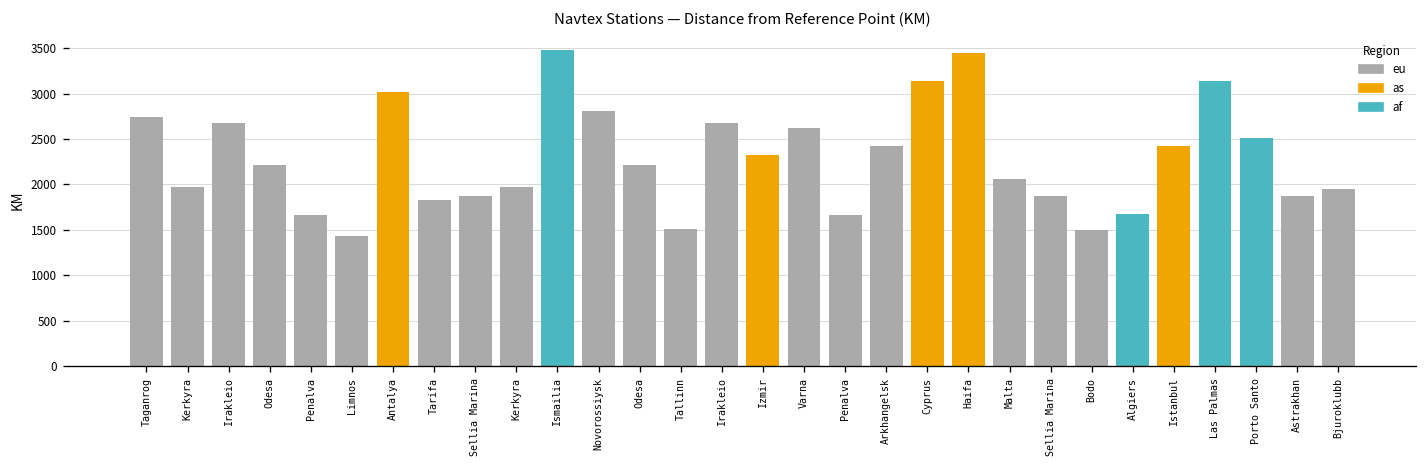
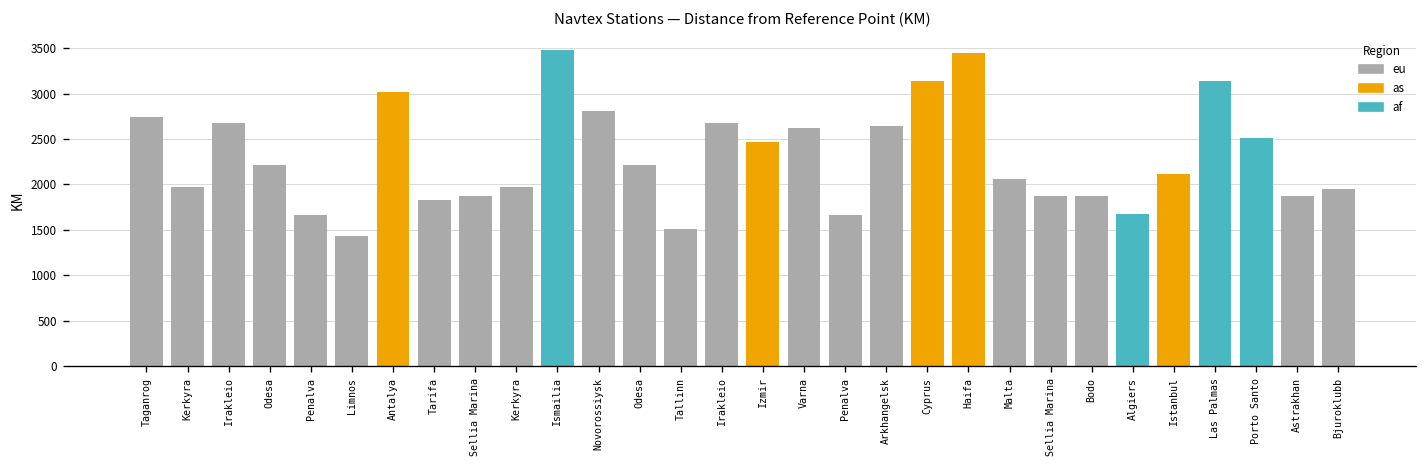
as, Izmir: 2300 -> 2500
eu, Arkhangelsk: 2400 -> 2600
eu, Bodo: 1500 -> 1900
as, Istanbul: 2400 -> 2100
